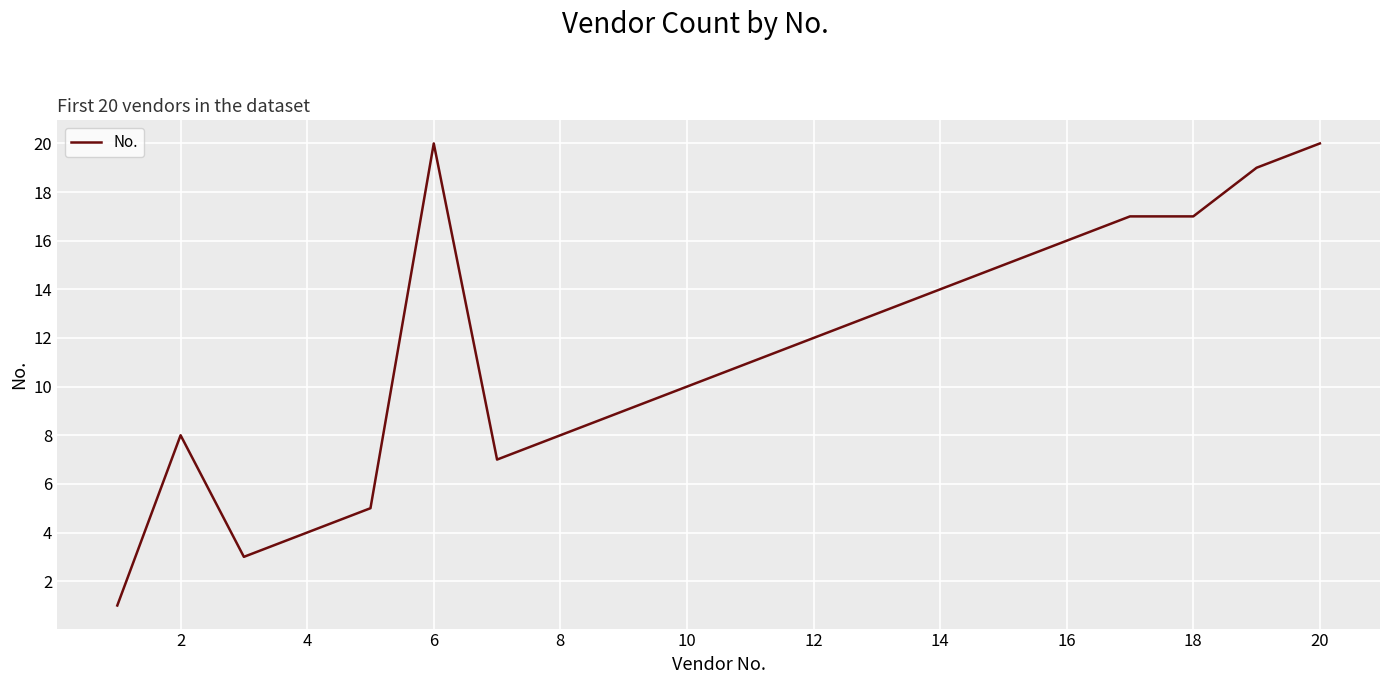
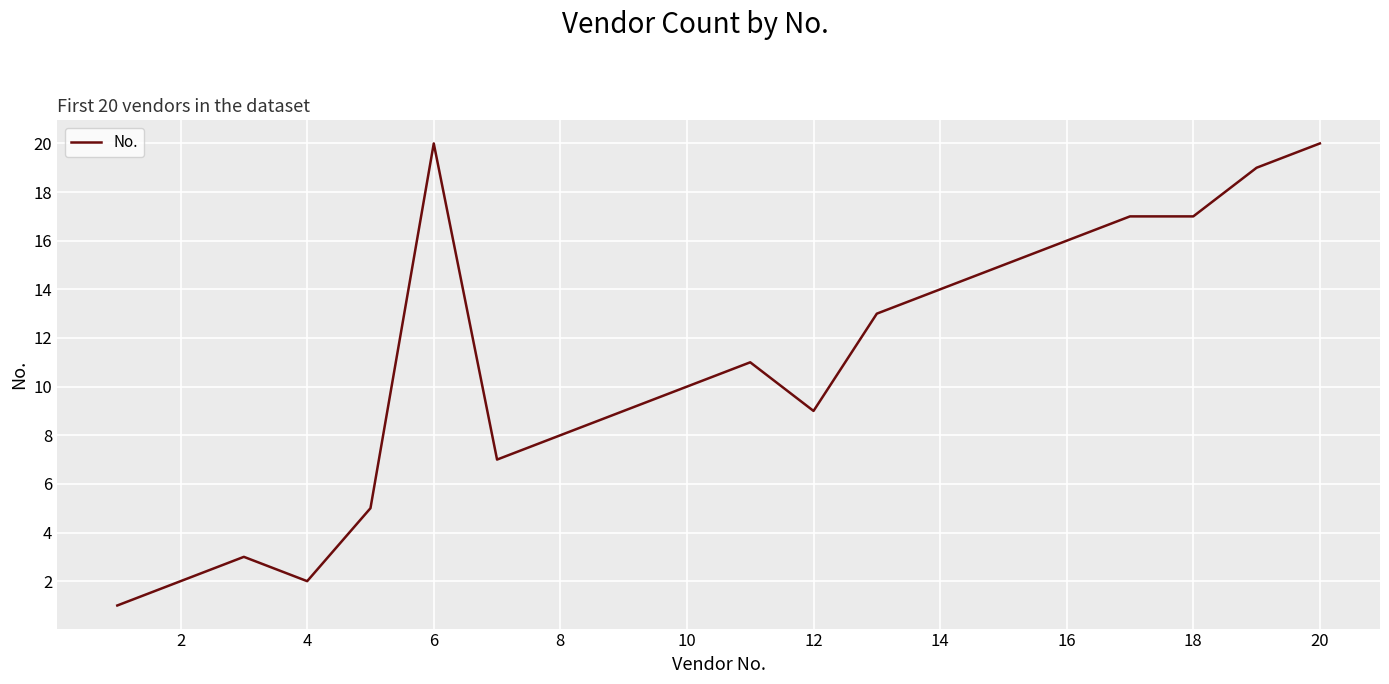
2: 8 -> 2
4: 4 -> 2
12: 12 -> 9
